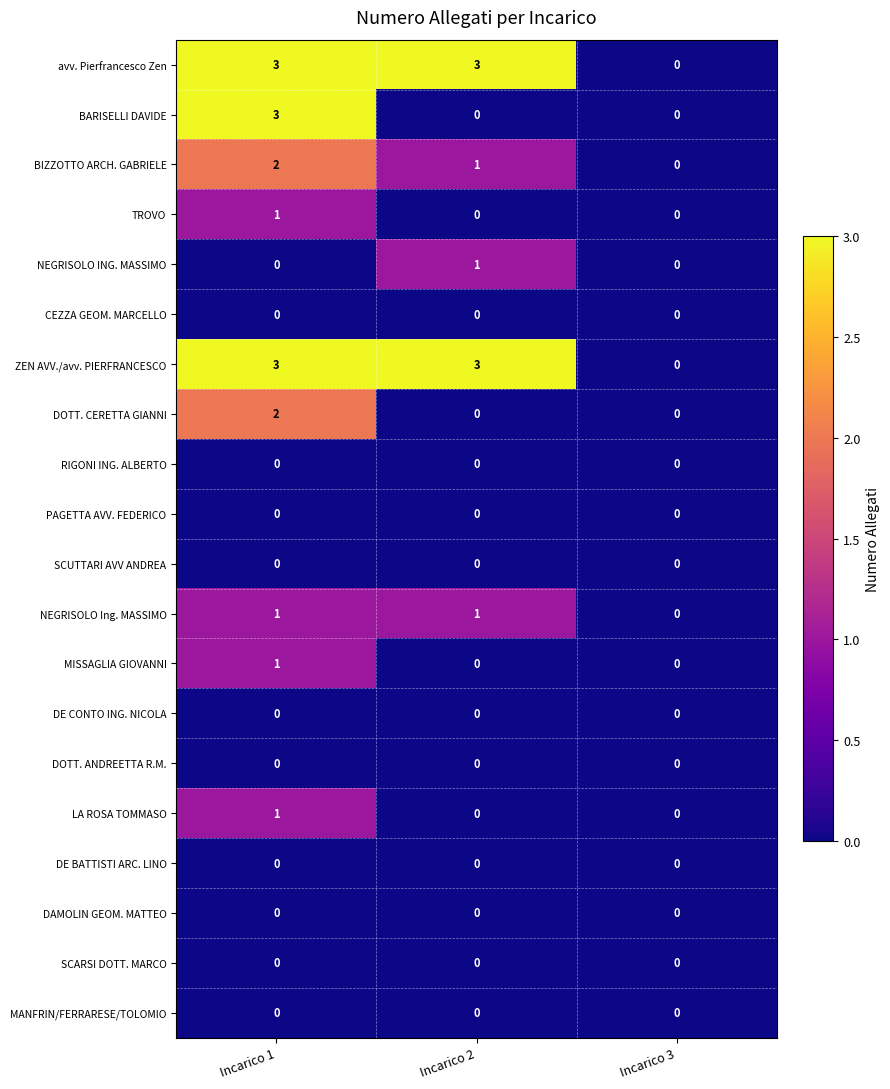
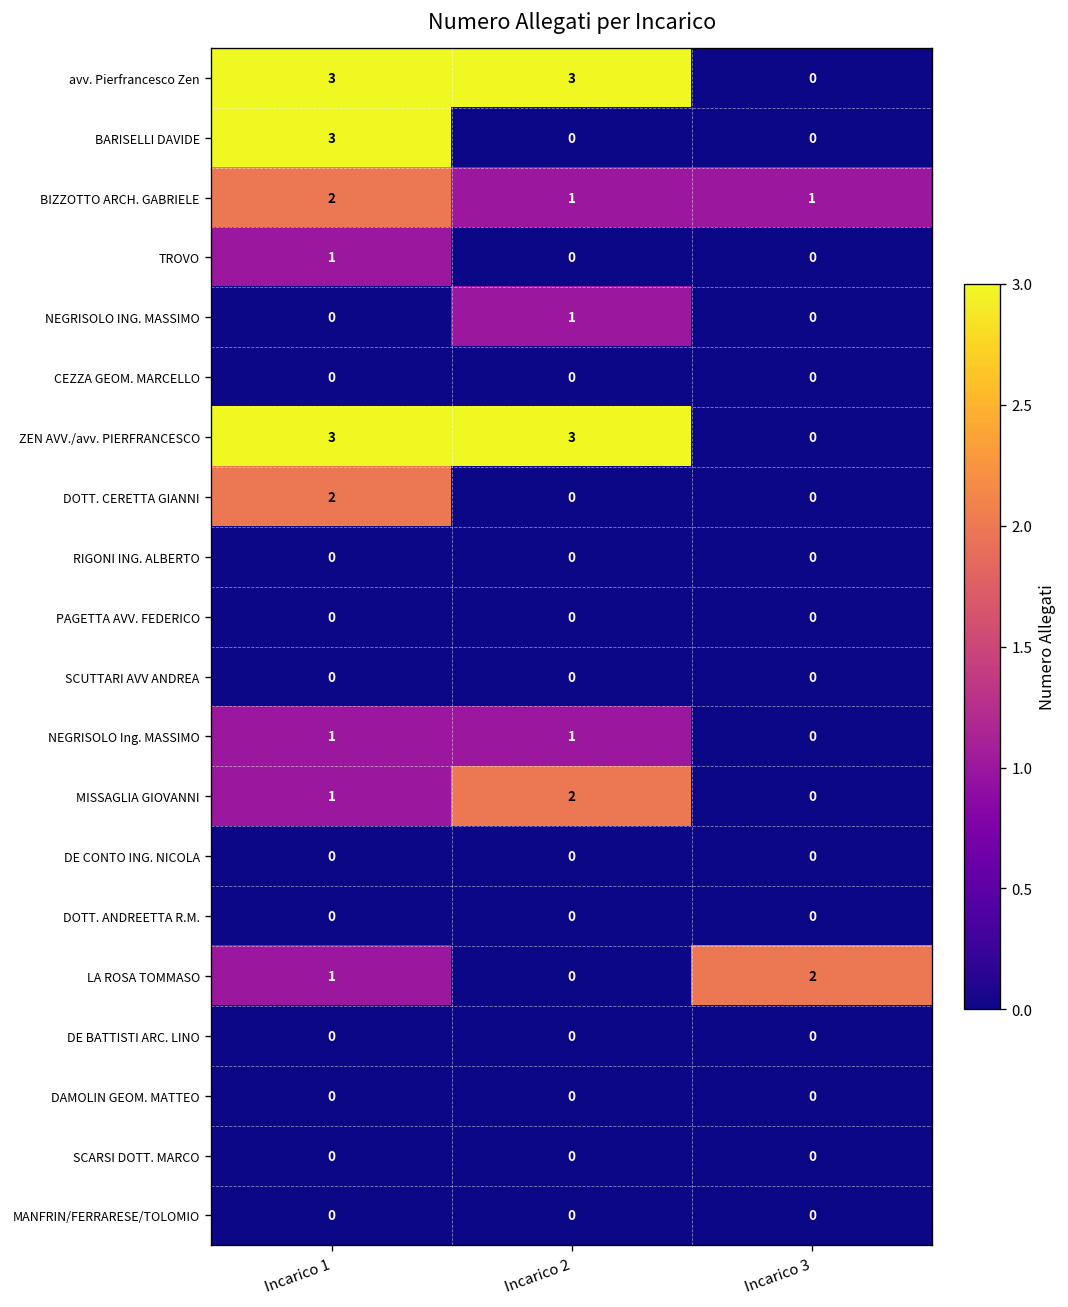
BIZZOTTO ARCH. GABRIELE, Incarico 3: 0 -> 1
MISSAGLIA GIOVANNI, Incarico 2: 0 -> 2
LA ROSA TOMMASO, Incarico 3: 0 -> 2
